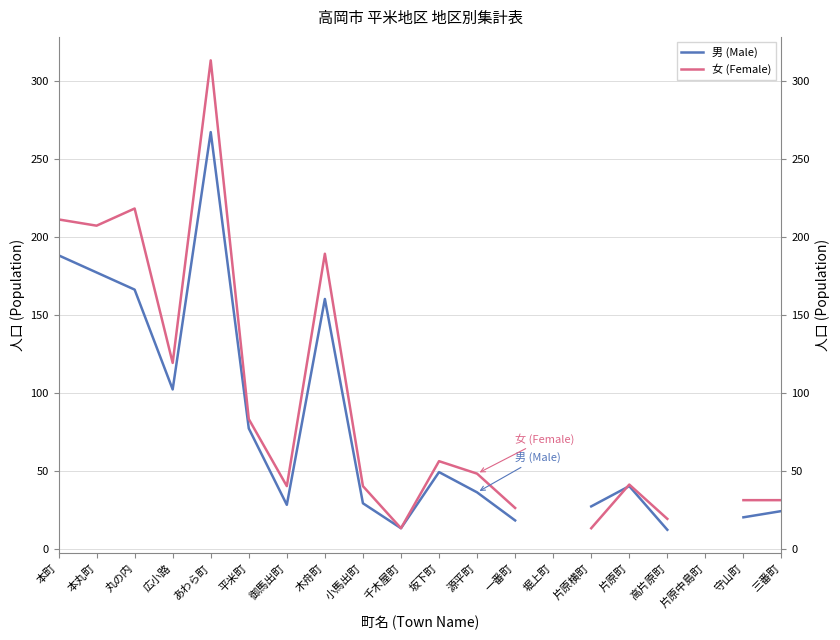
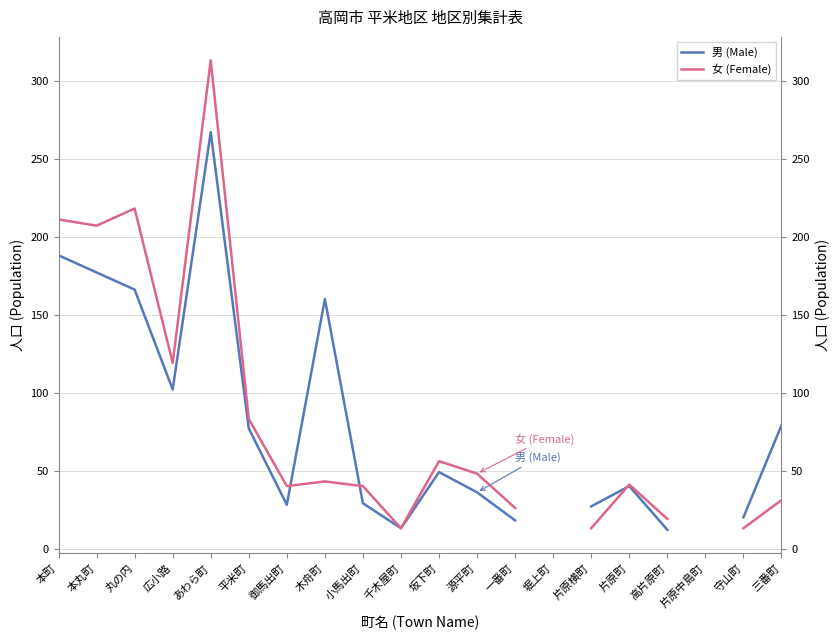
女 (Female), 木舟町: 189 -> 43
女 (Female), 守山町: 31 -> 13
男 (Male), 三番町: 24 -> 79
